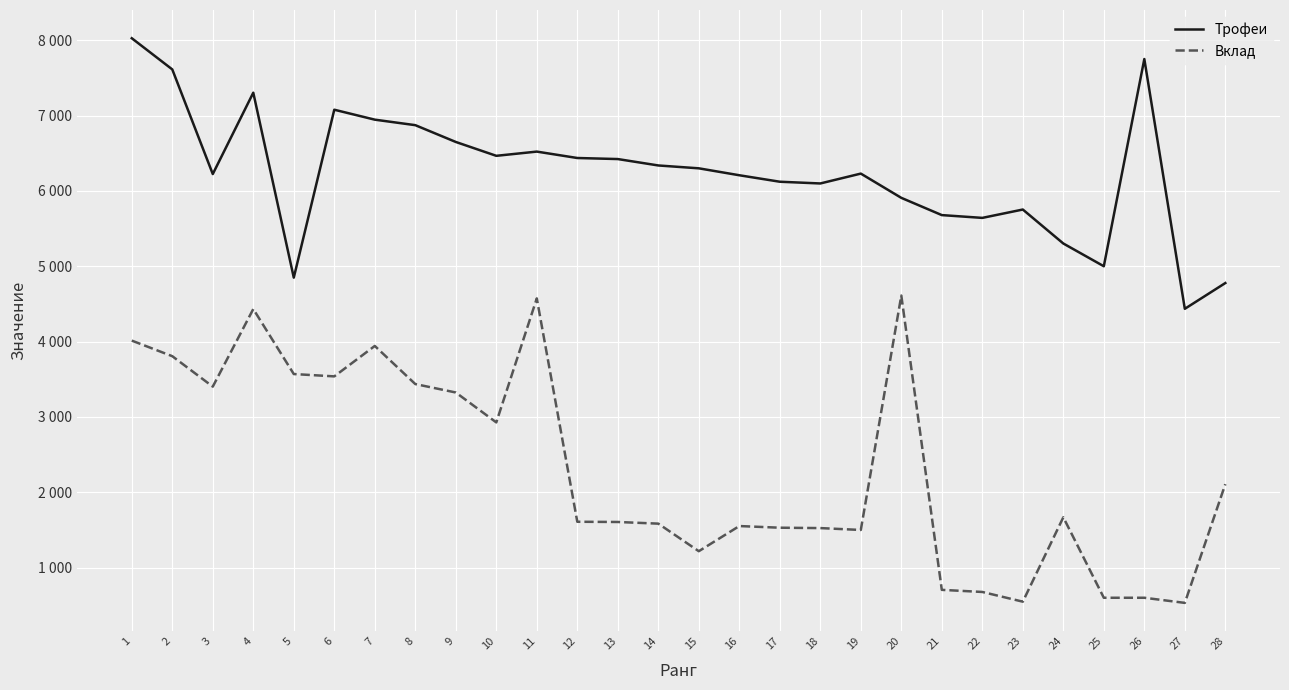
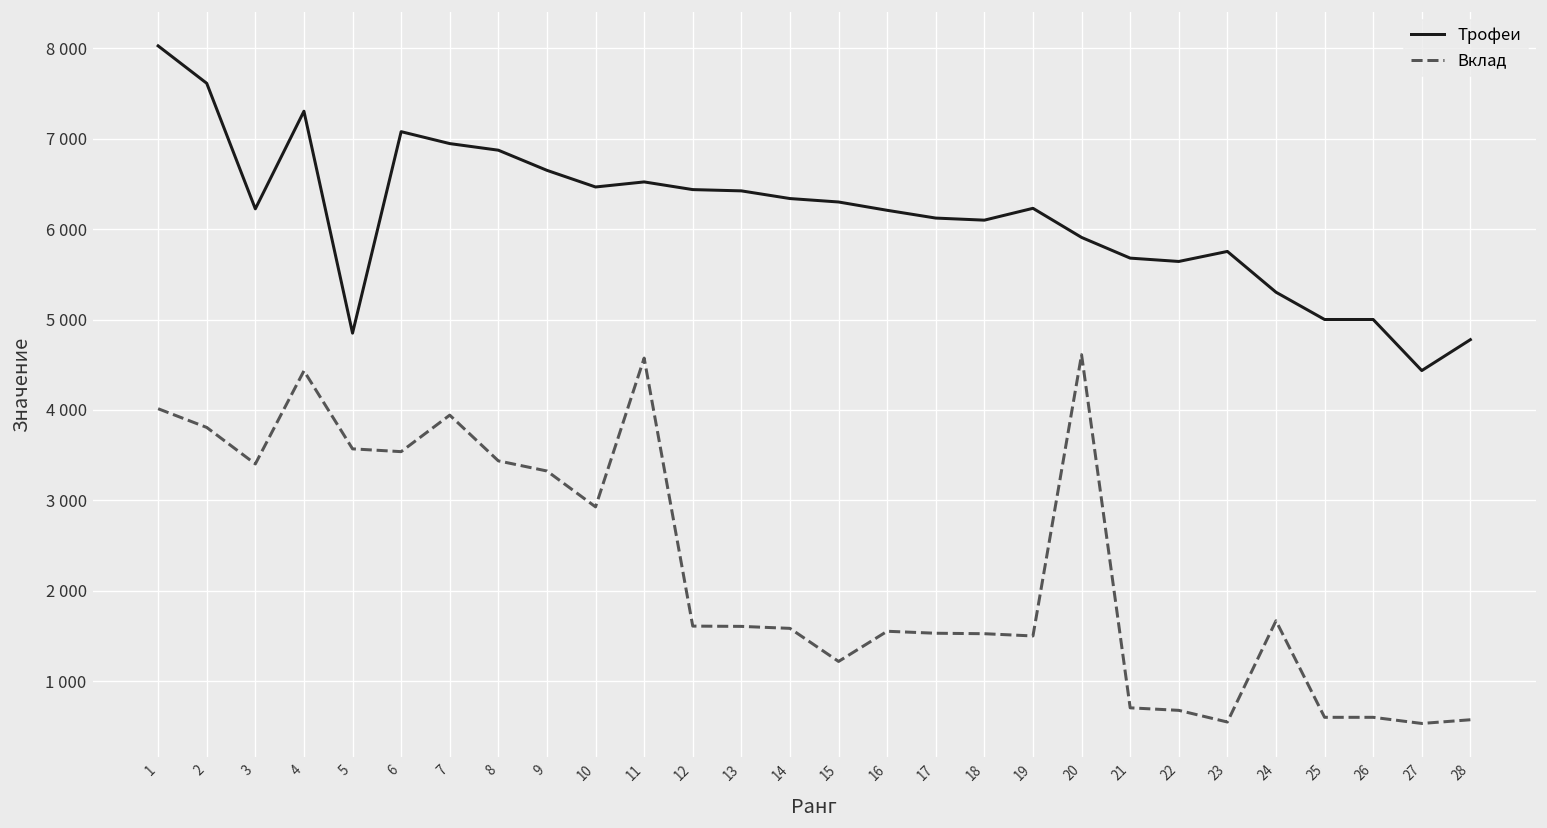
Трофеи, 26: 7800 -> 5000
Вклад, 28: 2100 -> 600
